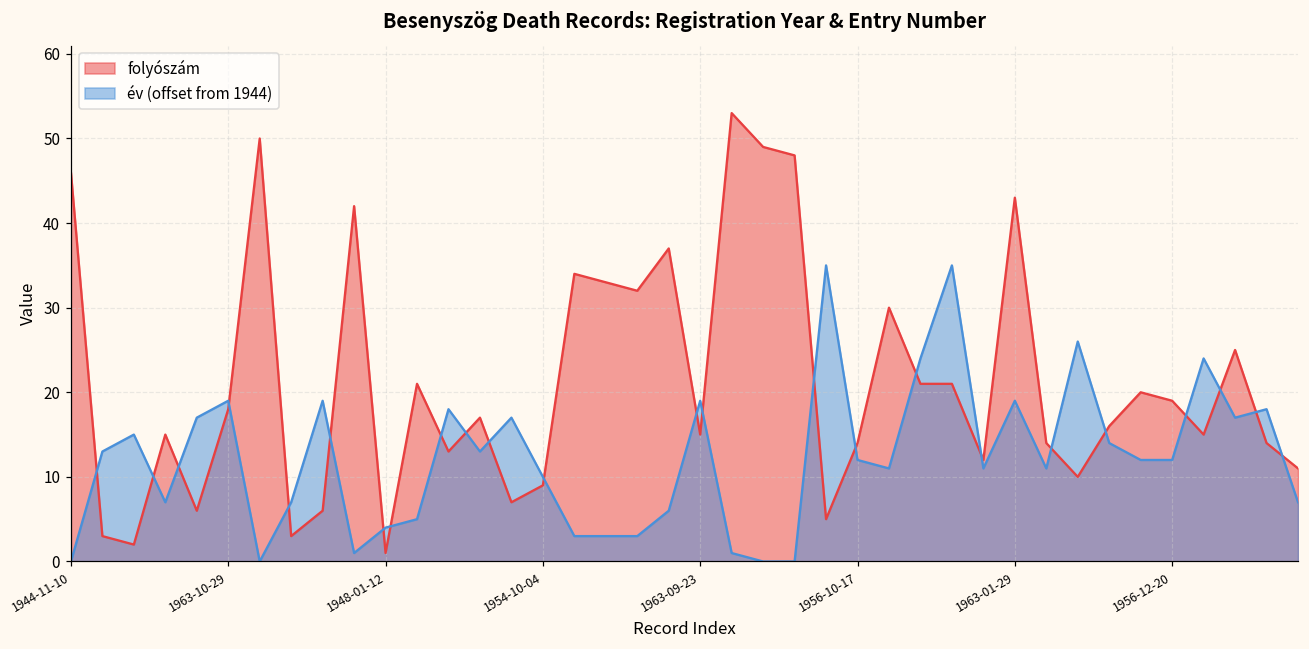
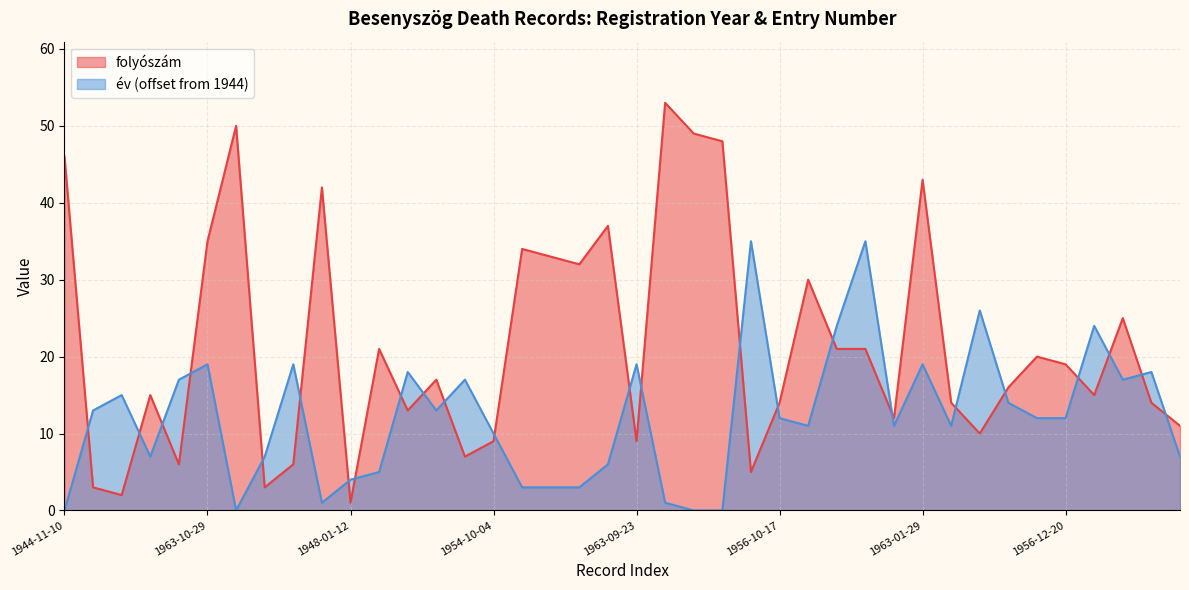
folyószám, 1963-10-29: 18 -> 35
folyószám, 1963-09-23: 15 -> 9
